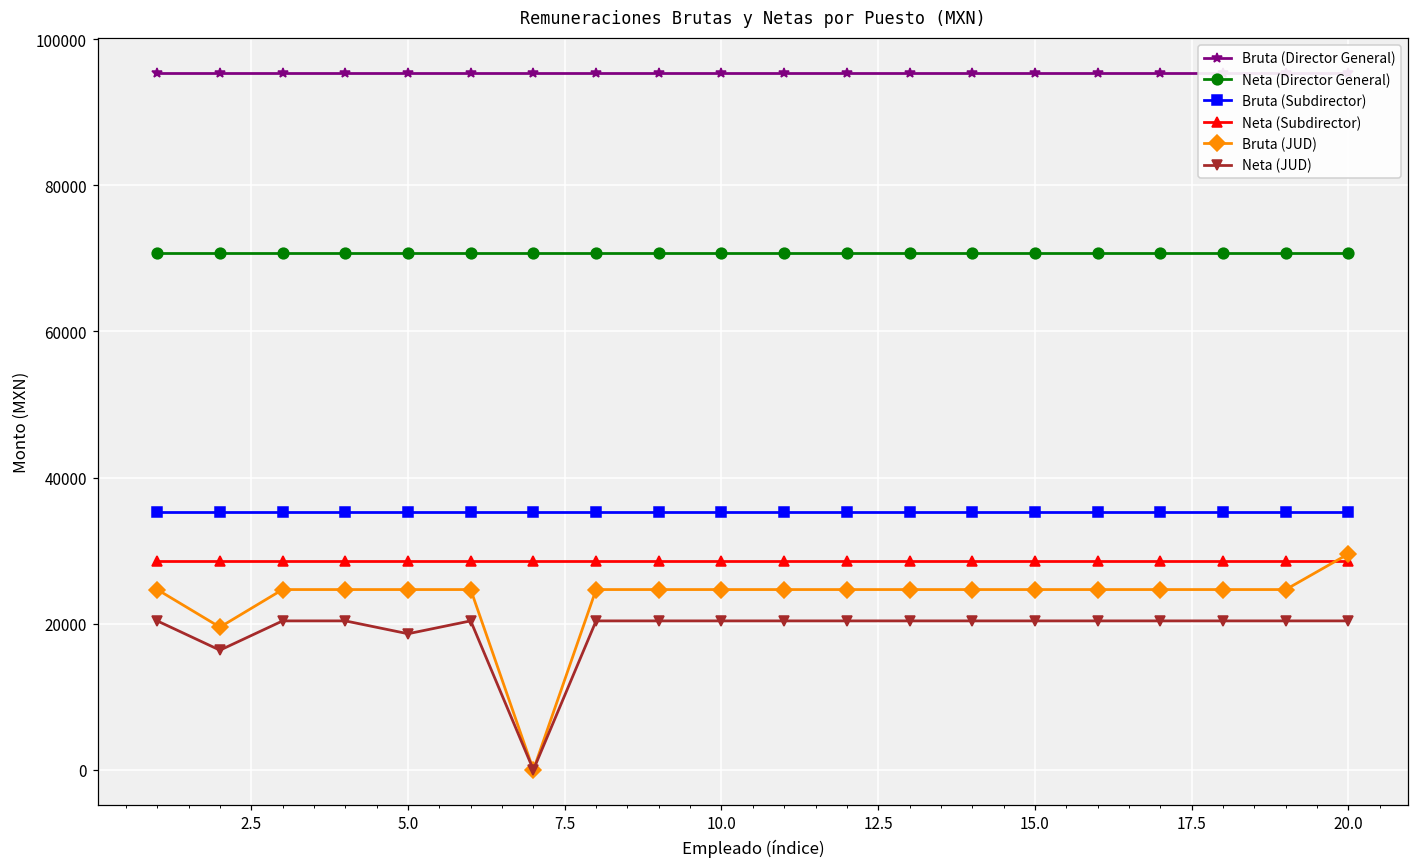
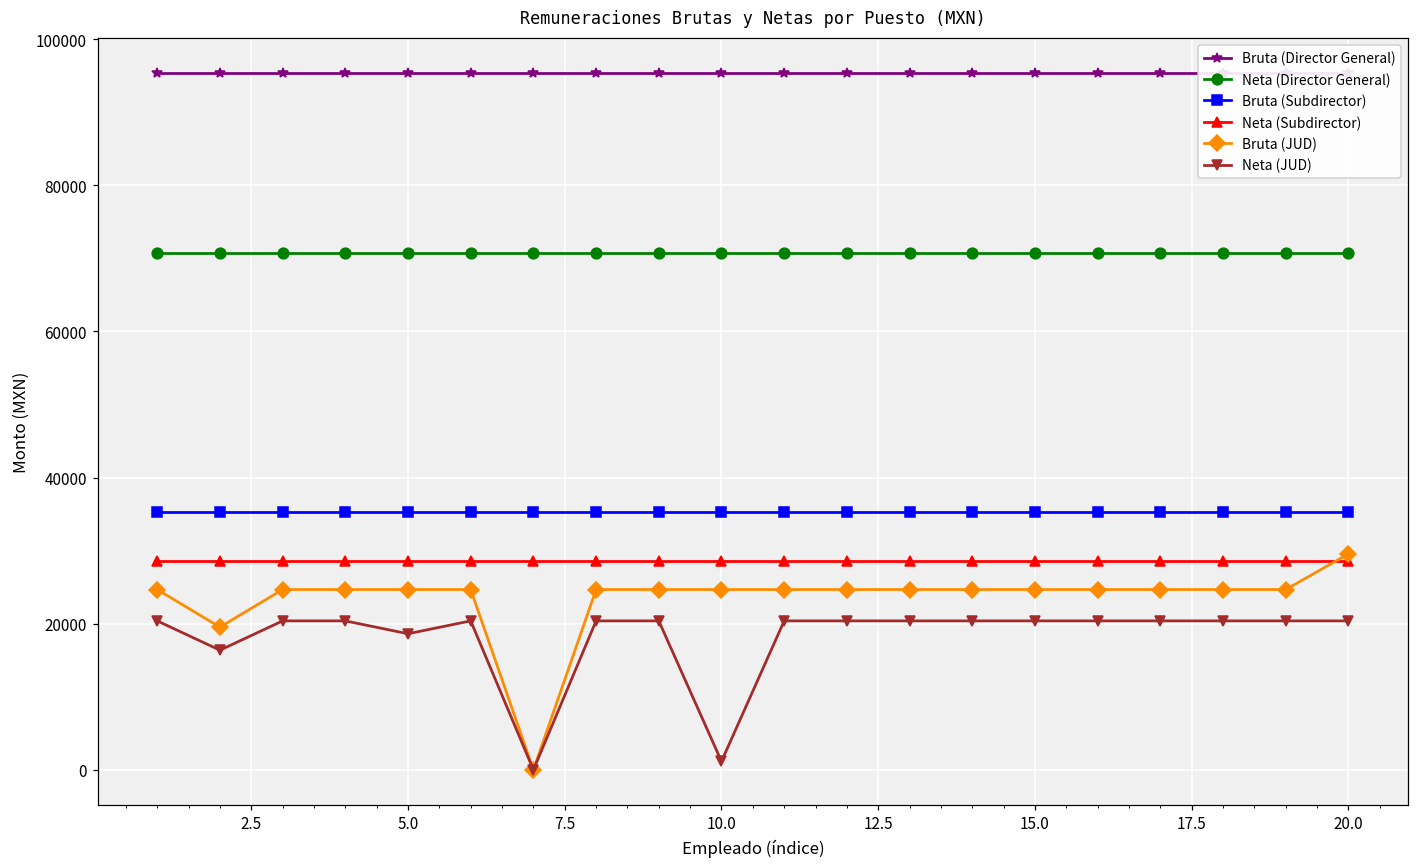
Neta (JUD), 10.0: 20000 -> 1000
